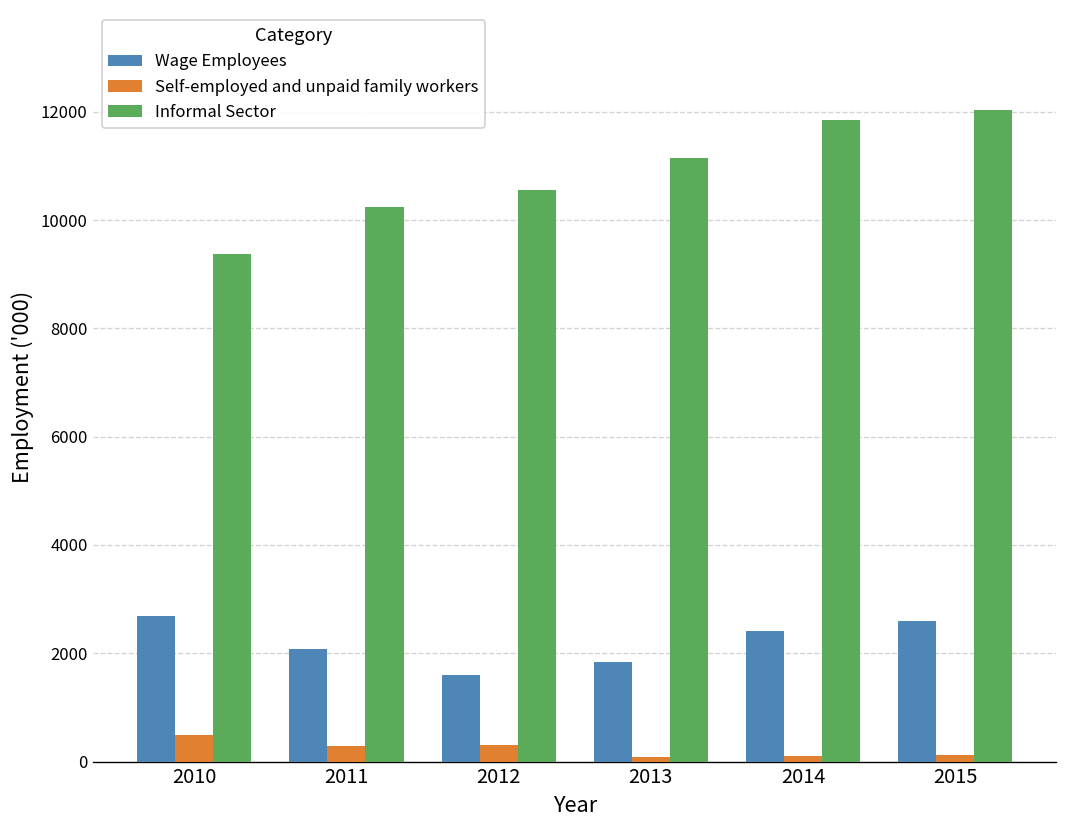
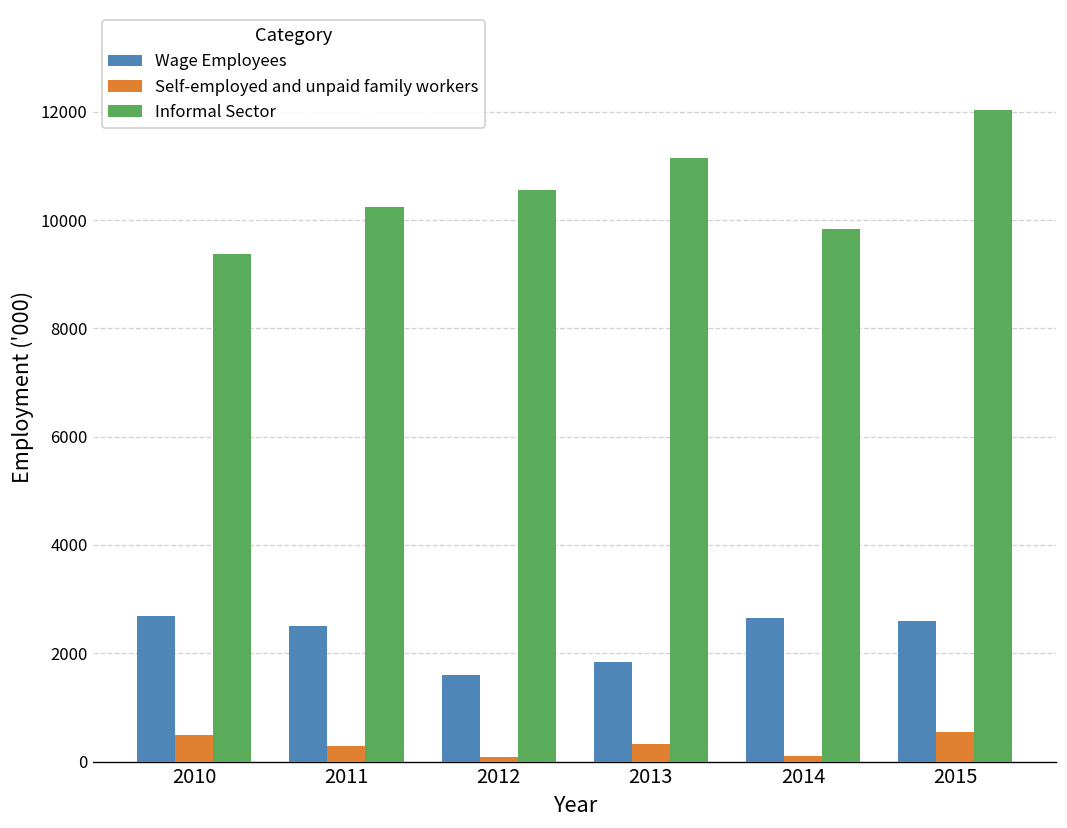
Wage Employees, 2011: 2100 -> 2500
Self-employed and unpaid family workers, 2012: 300 -> 100
Self-employed and unpaid family workers, 2013: 100 -> 300
Wage Employees, 2014: 2400 -> 2700
Informal Sector, 2014: 11900 -> 9800
Self-employed and unpaid family workers, 2015: 100 -> 600
